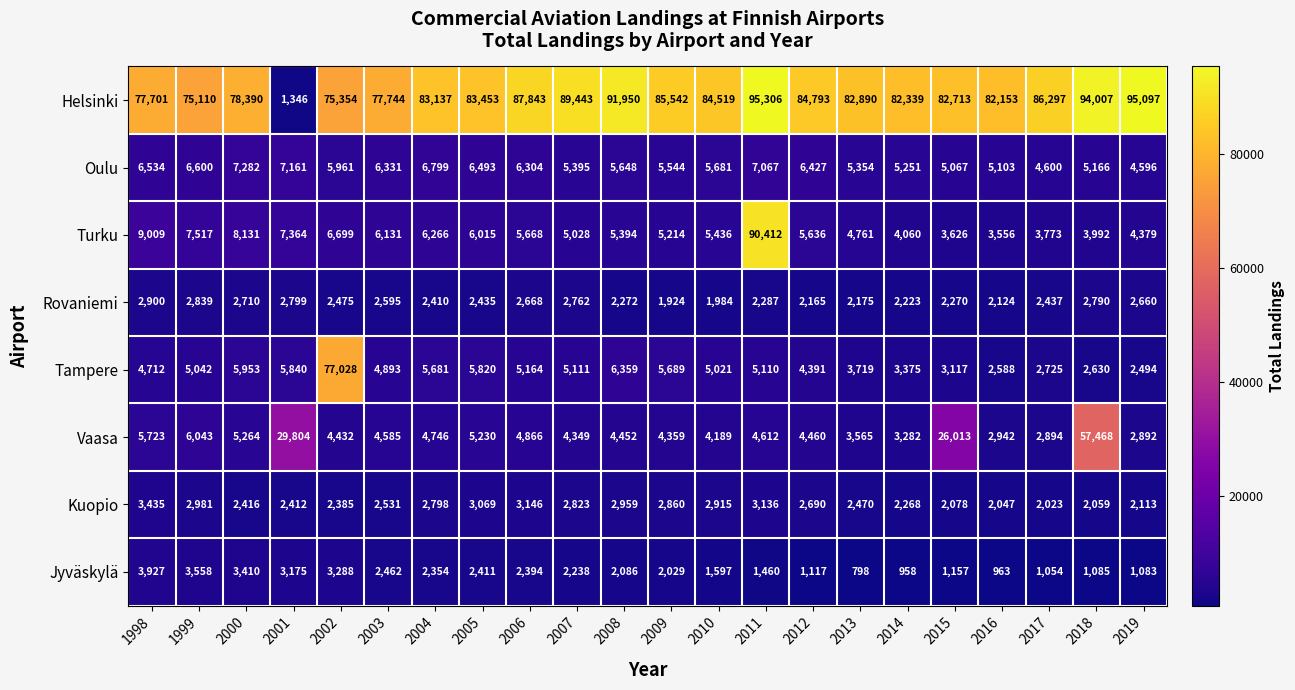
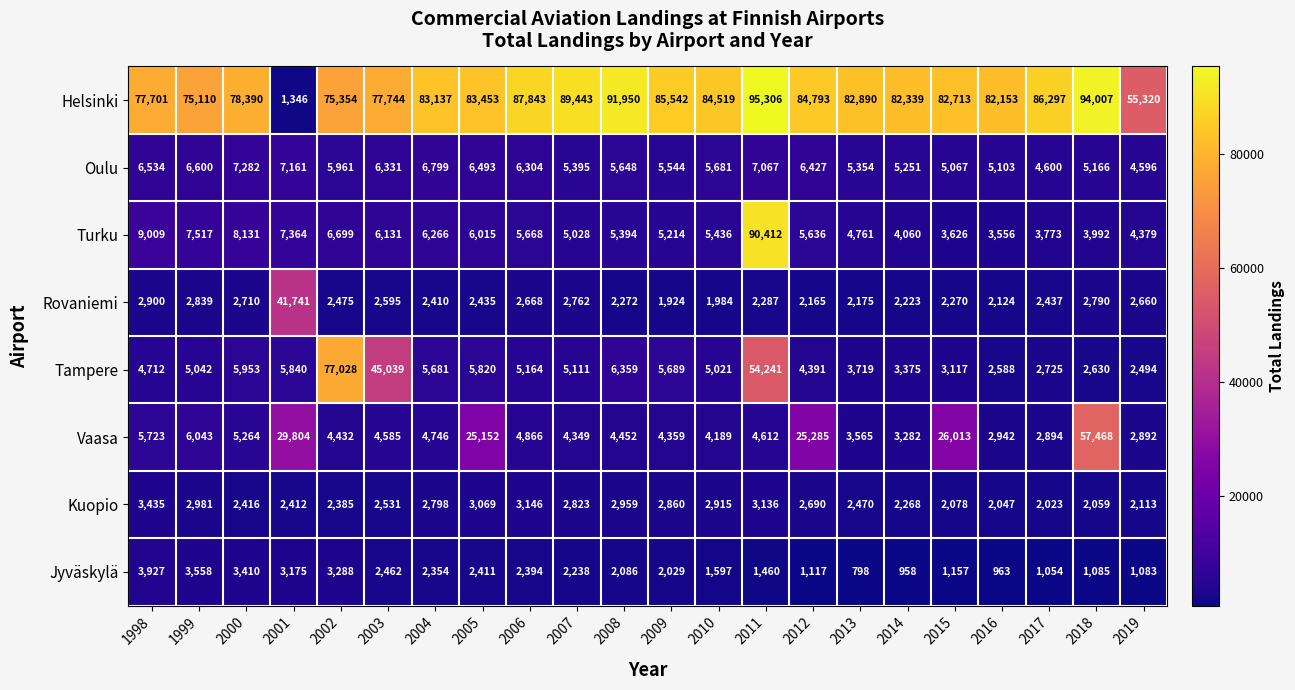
Helsinki, 2019: 95,097 -> 55,320
Rovaniemi, 2001: 2,799 -> 41,741
Tampere, 2003: 4,893 -> 45,039
Tampere, 2011: 5,110 -> 54,241
Vaasa, 2005: 5,230 -> 25,152
Vaasa, 2012: 4,460 -> 25,285
